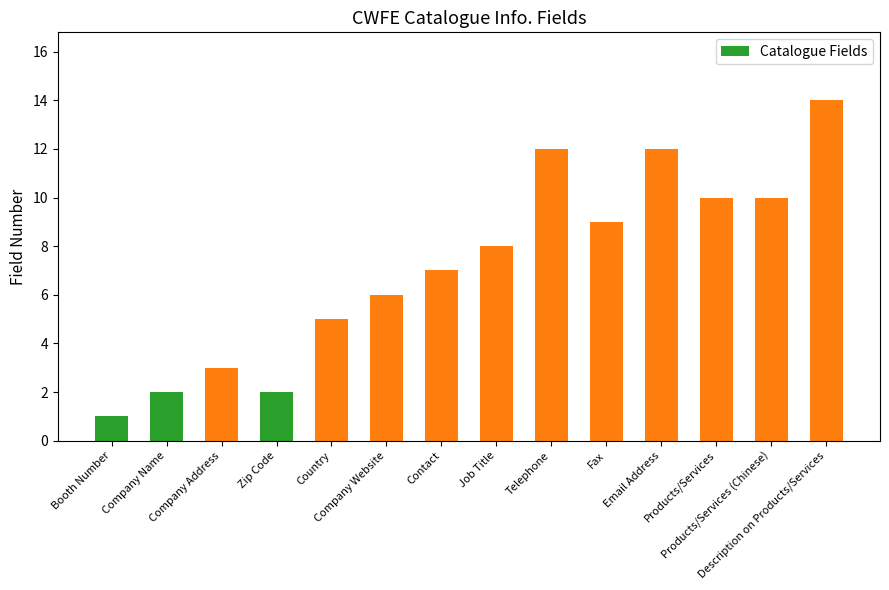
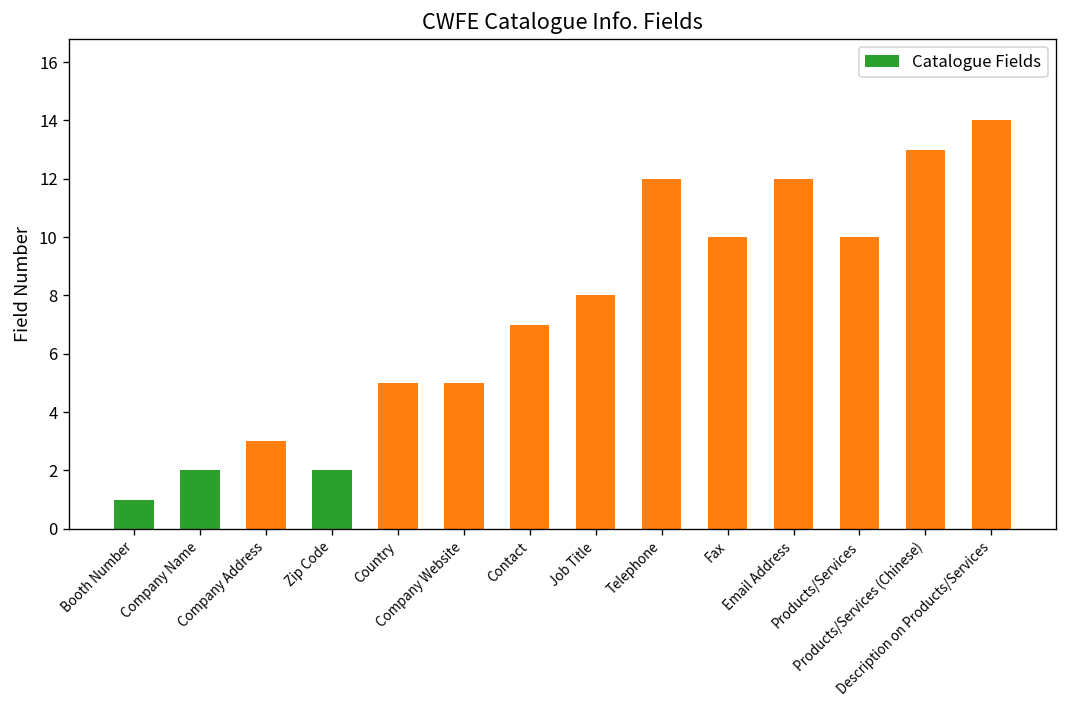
Company Website: 6 -> 5
Fax: 9 -> 10
Products/Services (Chinese): 10 -> 13
